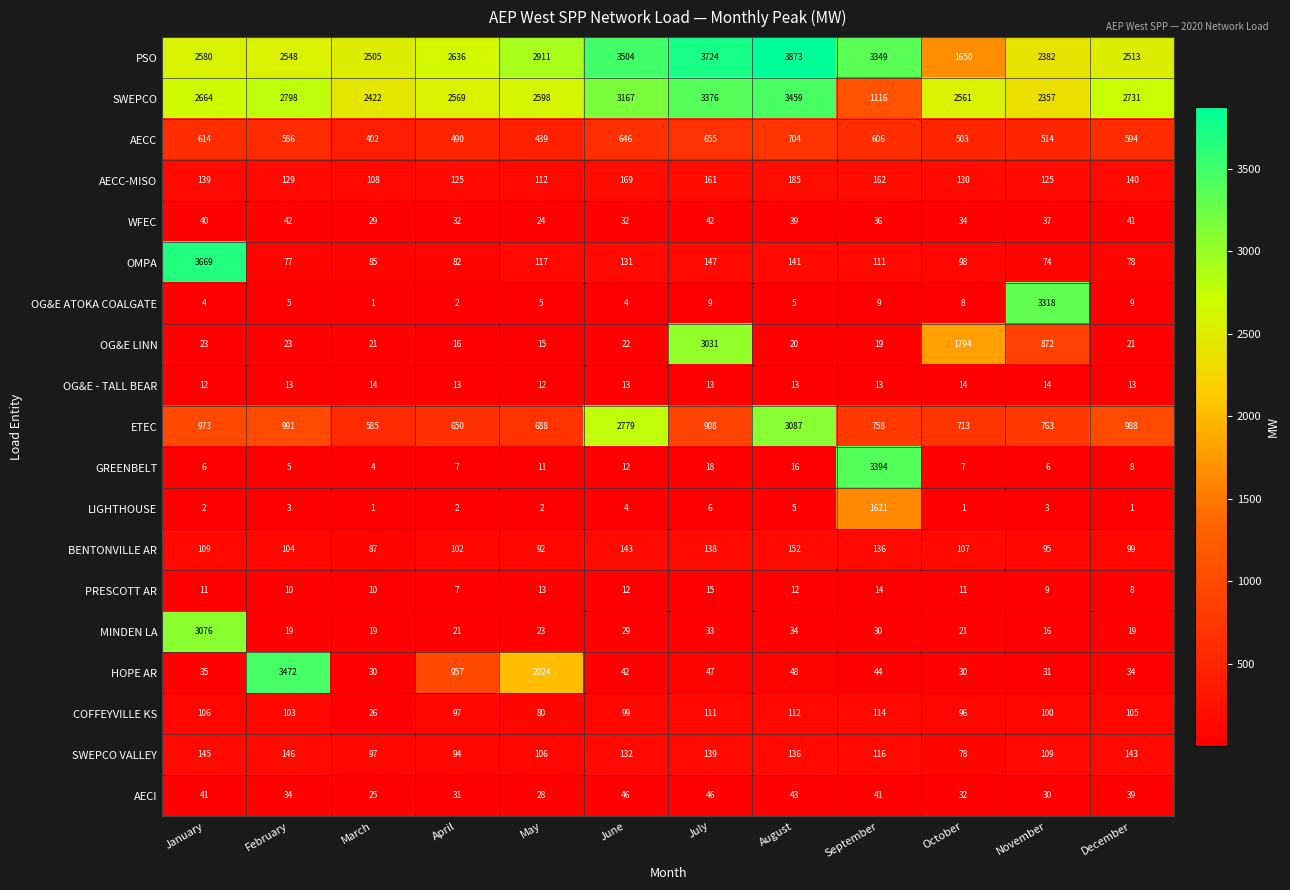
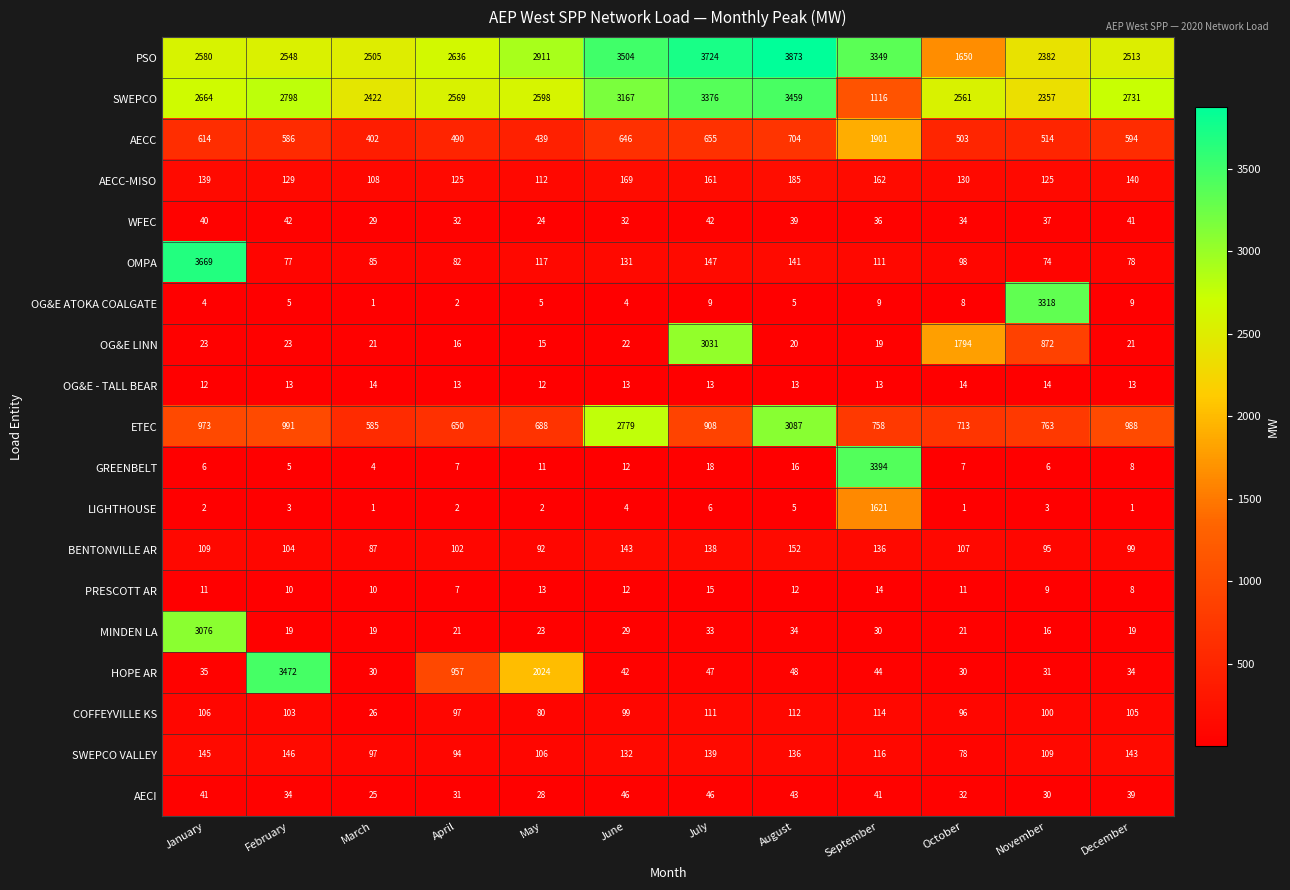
AECC, September: 606 -> 1901
